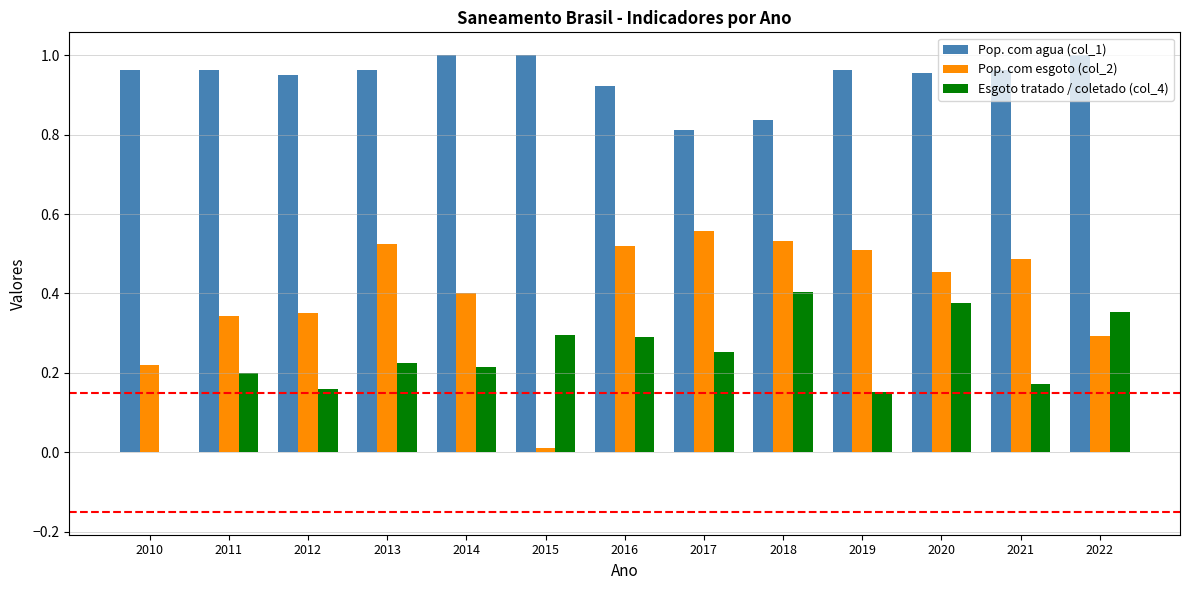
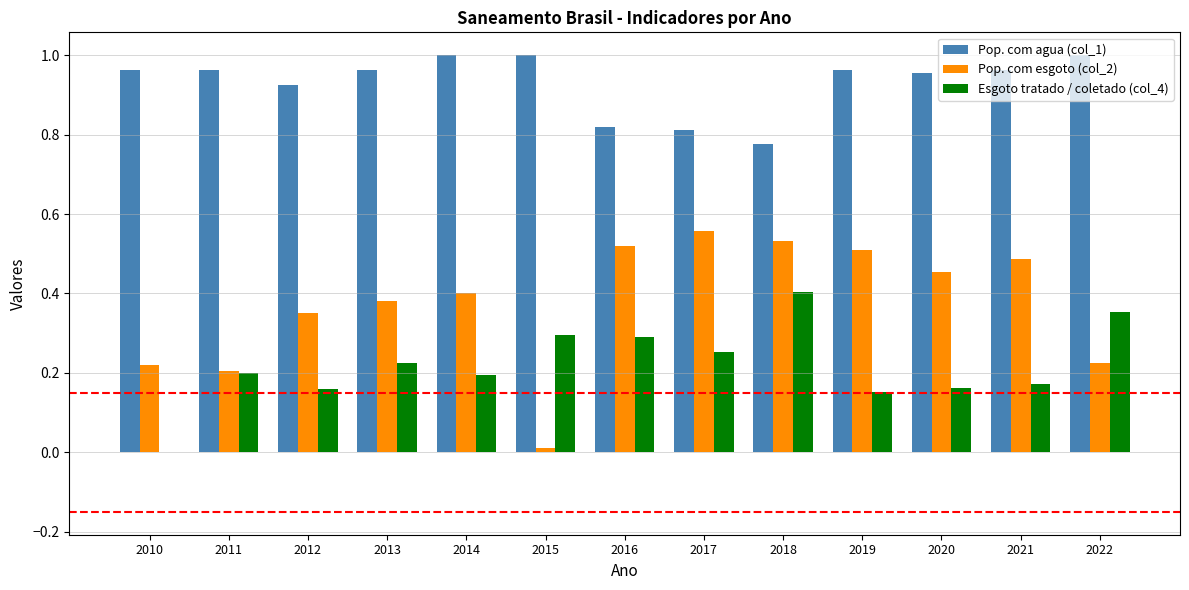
Pop. com esgoto (col_2), 2011: 0.34 -> 0.20
Pop. com agua (col_1), 2012: 0.95 -> 0.93
Pop. com esgoto (col_2), 2013: 0.52 -> 0.38
Esgoto tratado / coletado (col_4), 2014: 0.22 -> 0.20
Pop. com agua (col_1), 2016: 0.92 -> 0.82
Pop. com agua (col_1), 2018: 0.84 -> 0.78
Esgoto tratado / coletado (col_4), 2020: 0.38 -> 0.16
Pop. com esgoto (col_2), 2022: 0.29 -> 0.23
